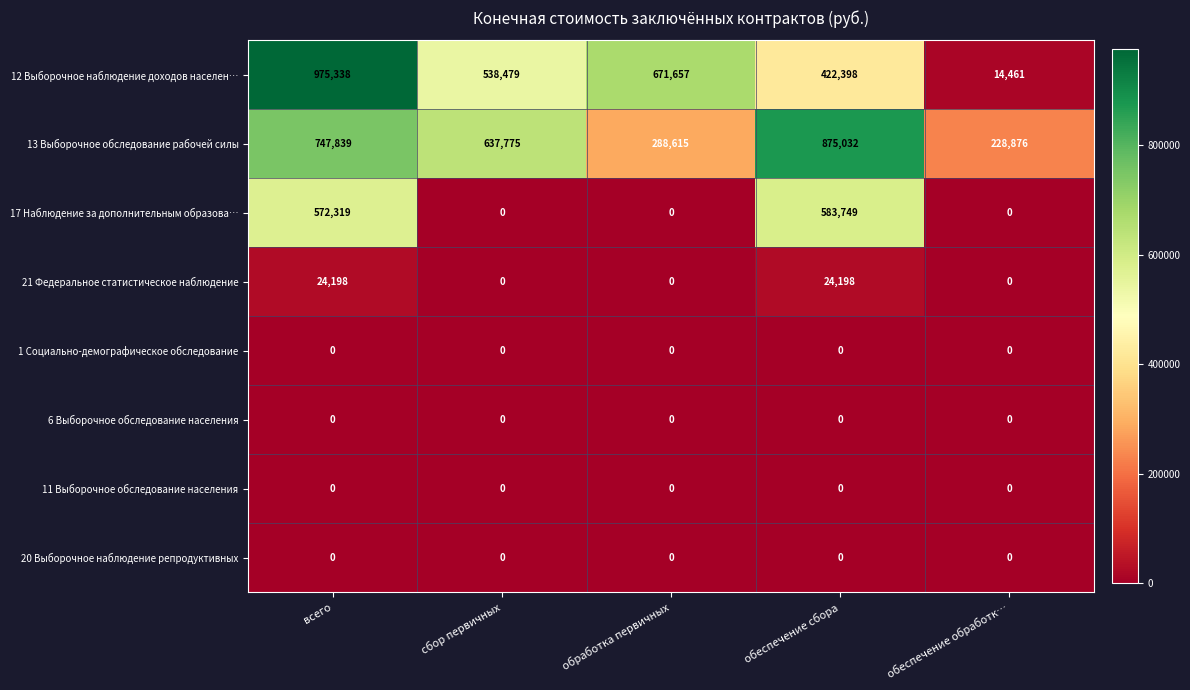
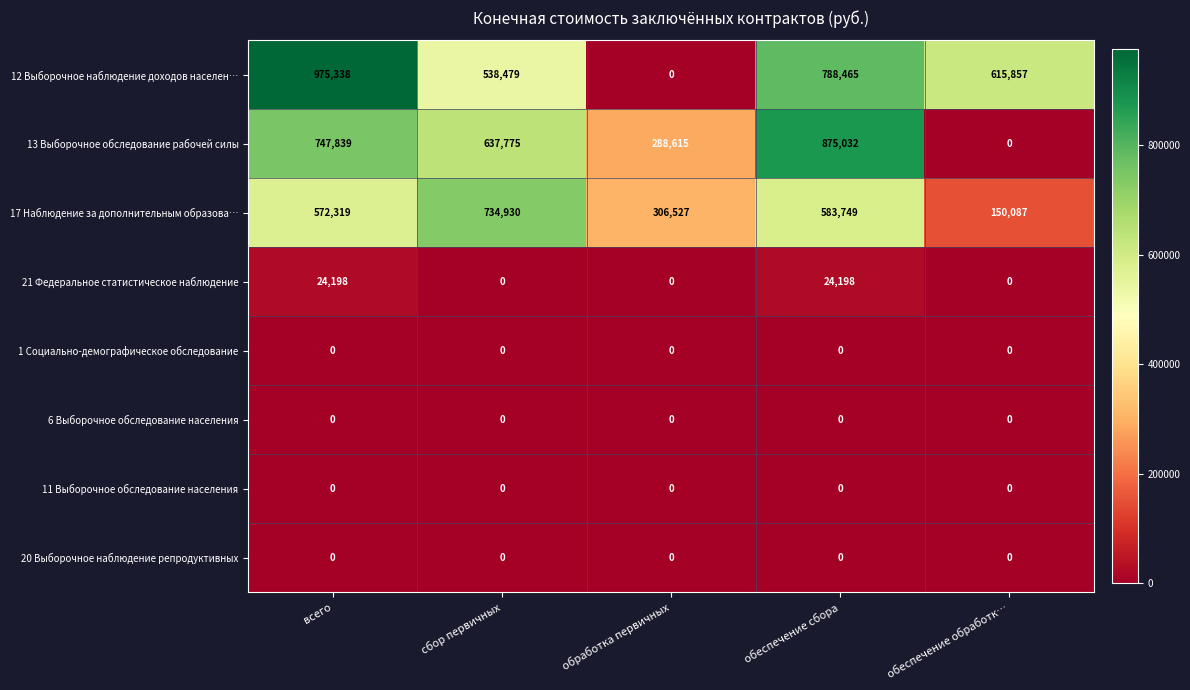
12 Выборочное наблюдение доходов населен…, обработка первичных: 671,657 -> 0
12 Выборочное наблюдение доходов населен…, обеспечение сбора: 422,398 -> 788,465
12 Выборочное наблюдение доходов населен…, обеспечение обработк…: 14,461 -> 615,857
13 Выборочное обследование рабочей силы, обеспечение обработк…: 228,876 -> 0
17 Наблюдение за дополнительным образова…, сбор первичных: 0 -> 734,930
17 Наблюдение за дополнительным образова…, обработка первичных: 0 -> 306,527
17 Наблюдение за дополнительным образова…, обеспечение обработк…: 0 -> 150,087
